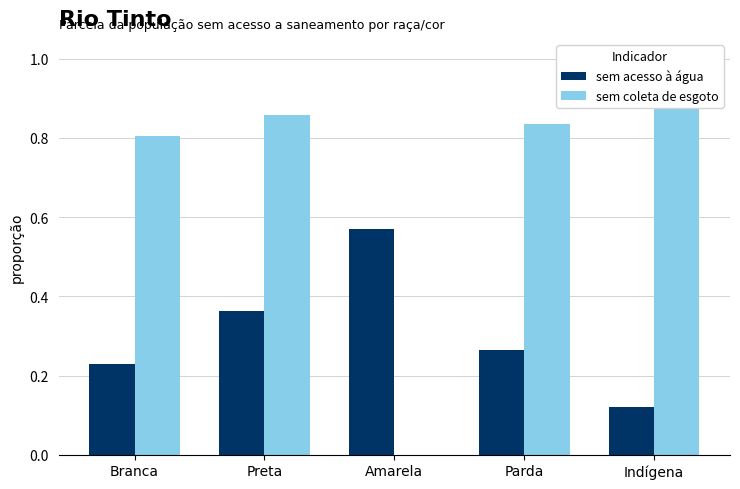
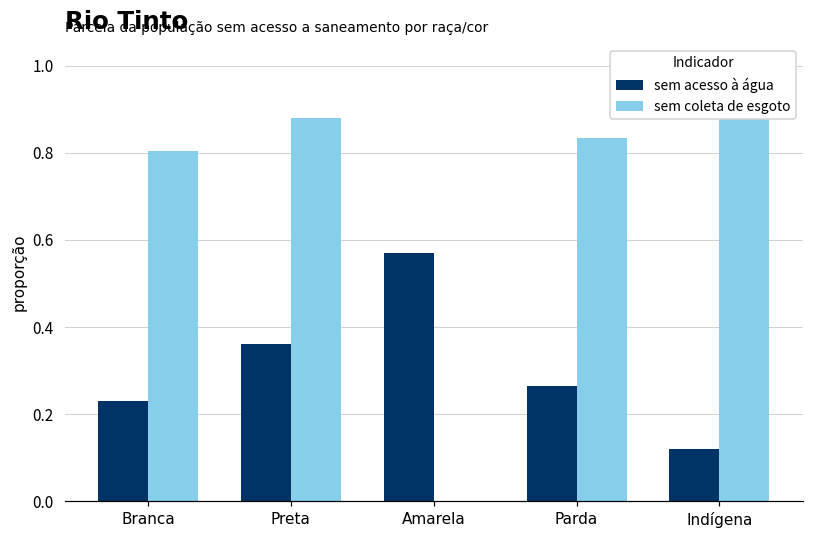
sem coleta de esgoto, Preta: 0.86 -> 0.88
